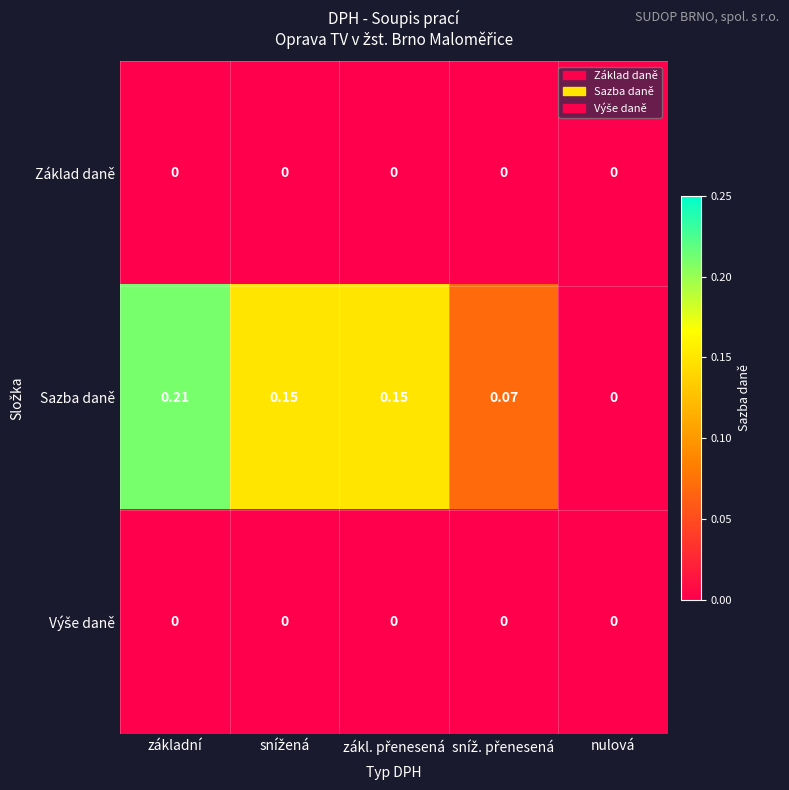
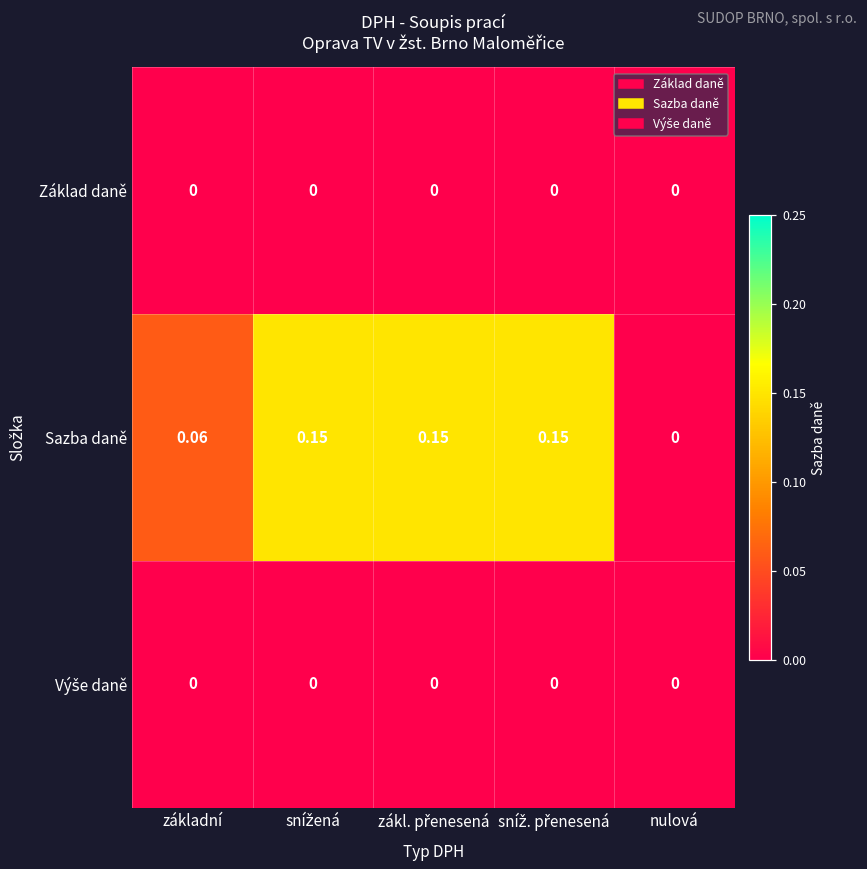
Sazba daně, základní: 0.21 -> 0.06
Sazba daně, sníž. přenesená: 0.07 -> 0.15
